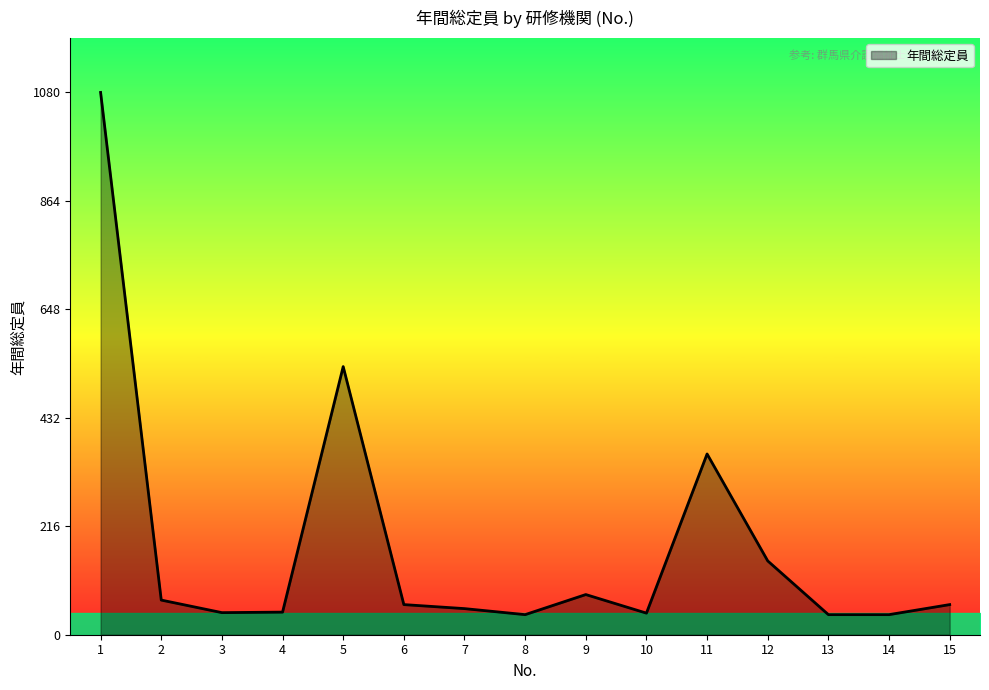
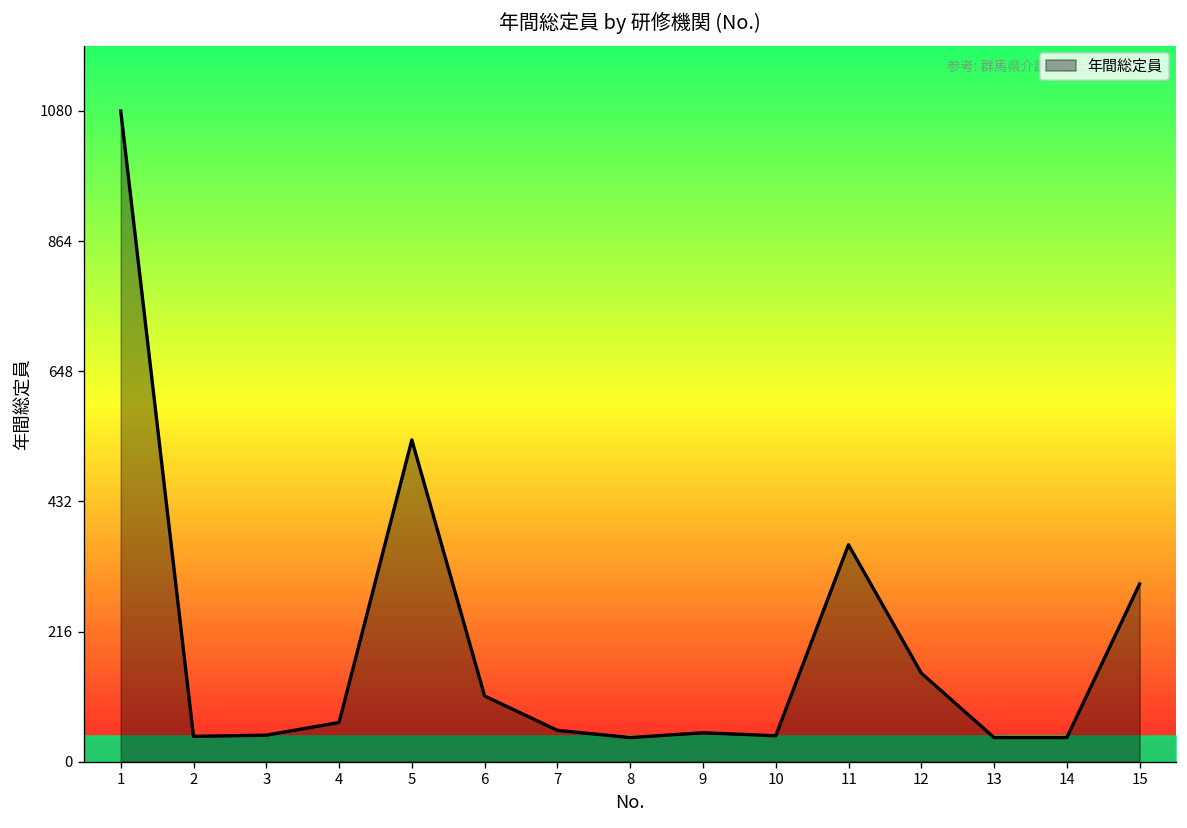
年間総定員, 2: 70 -> 40
年間総定員, 4: 50 -> 70
年間総定員, 6: 60 -> 110
年間総定員, 9: 80 -> 50
年間総定員, 15: 60 -> 300
